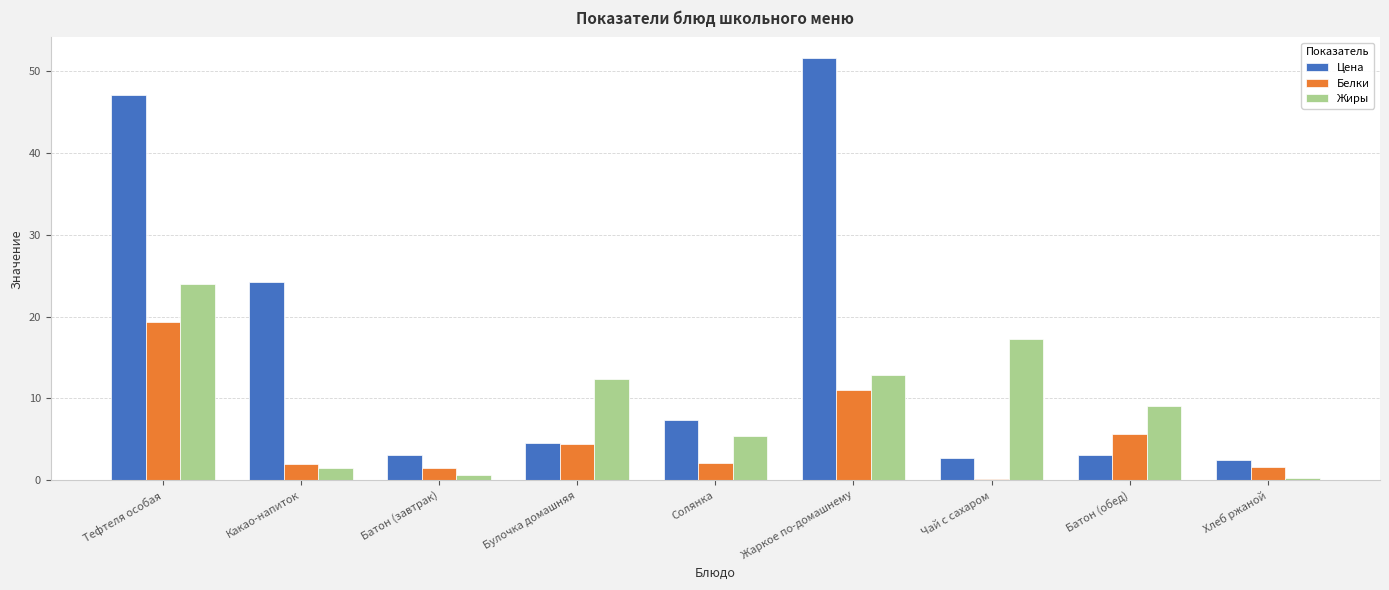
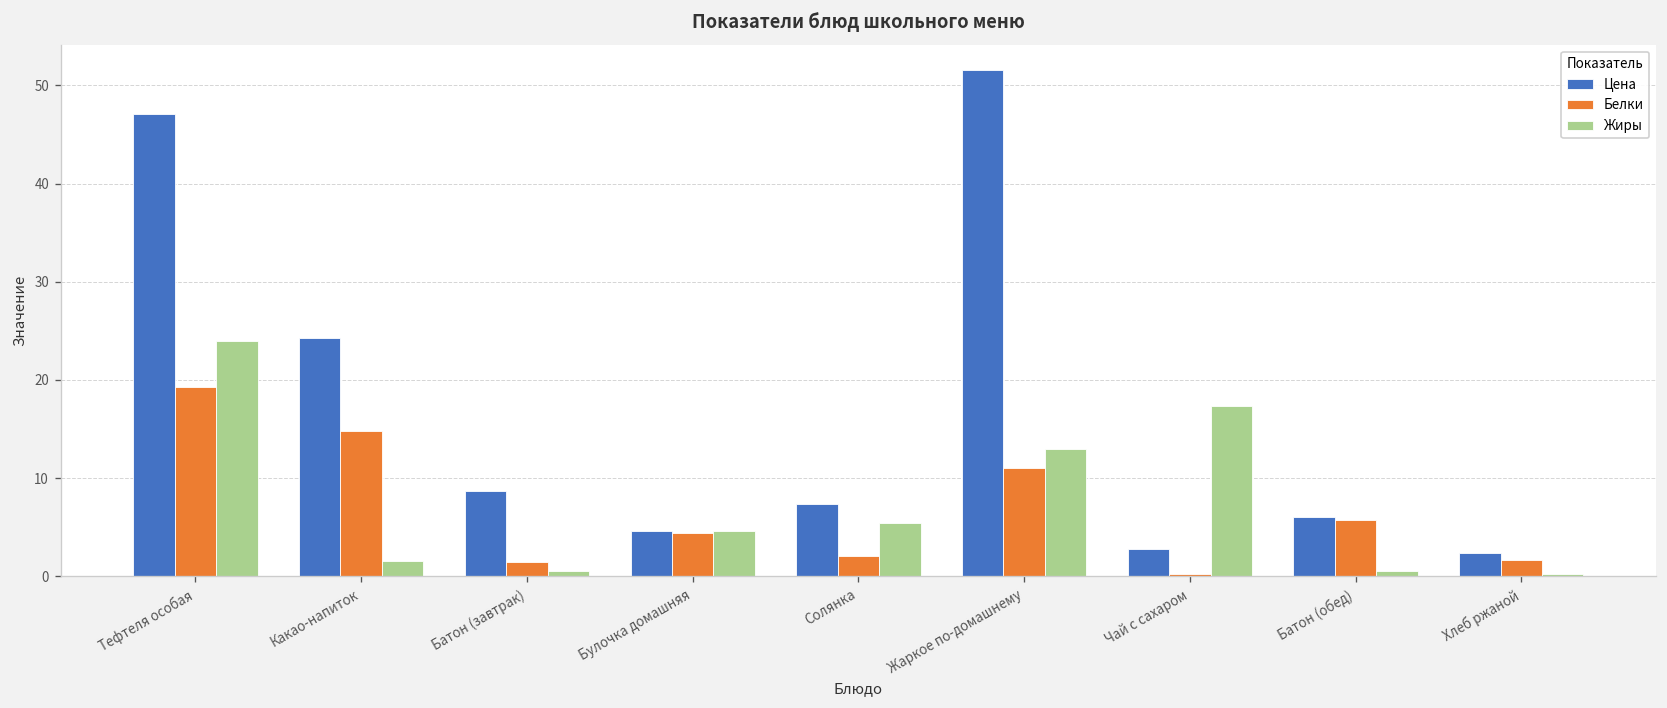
Белки, Какао-напиток: 2 -> 15
Цена, Батон (завтрак): 3 -> 9
Жиры, Булочка домашняя: 12 -> 5
Цена, Батон (обед): 3 -> 6
Жиры, Батон (обед): 9 -> 1
